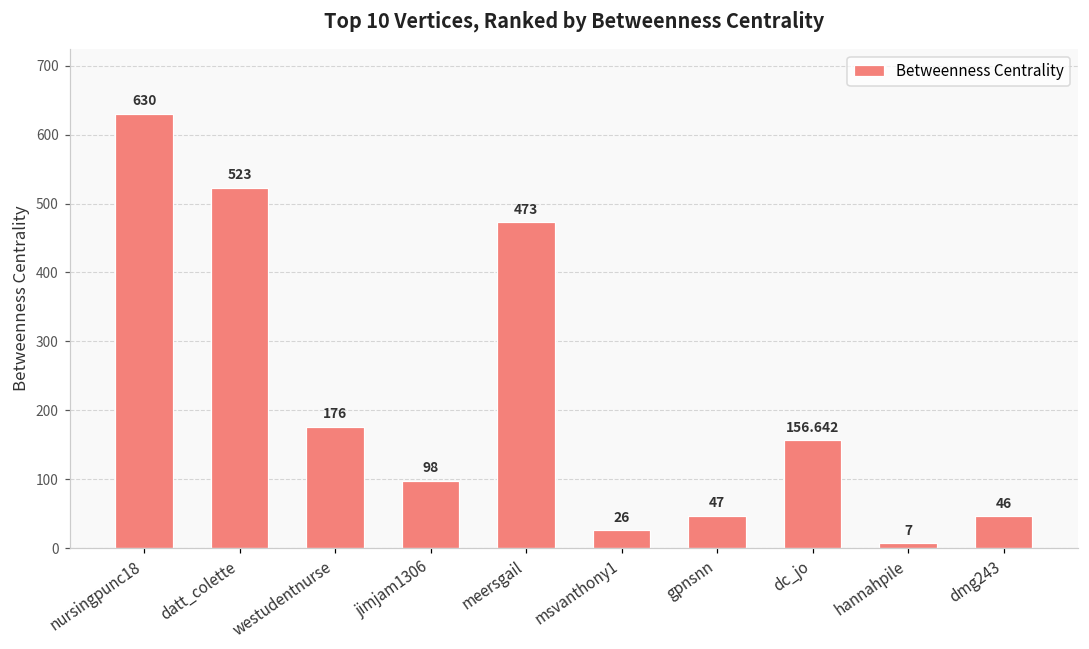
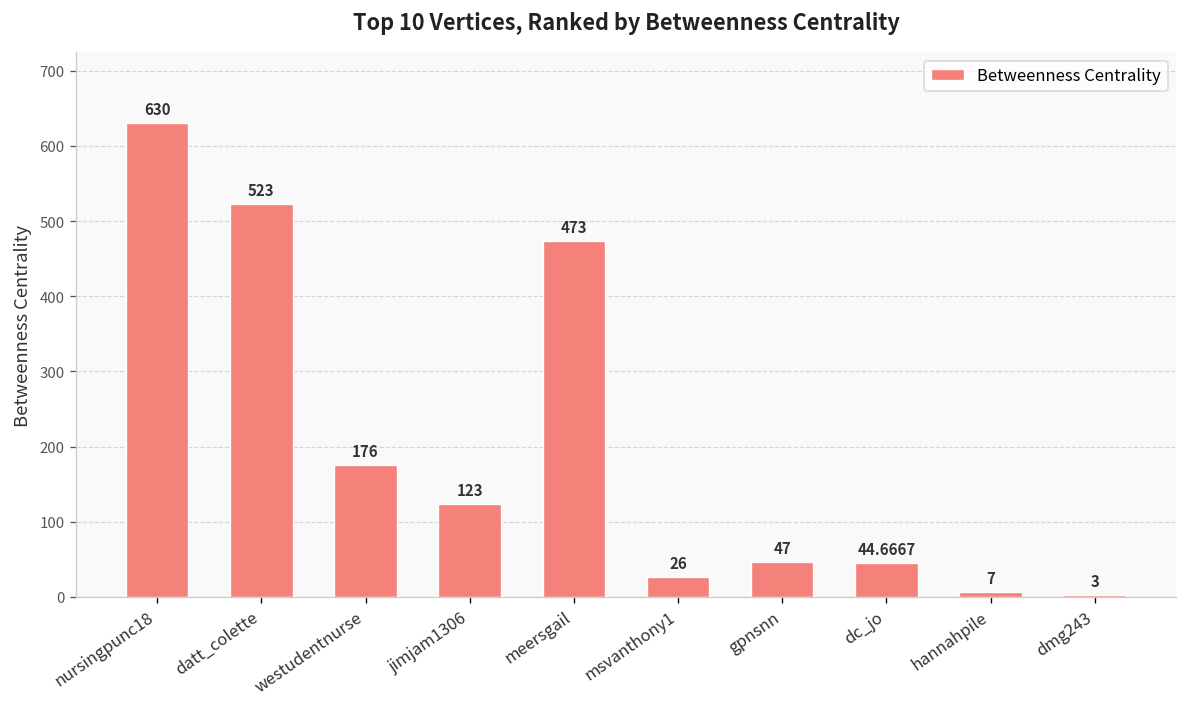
jimjam1306: 98 -> 123
dc_jo: 156.642 -> 44.6667
dmg243: 46 -> 3
